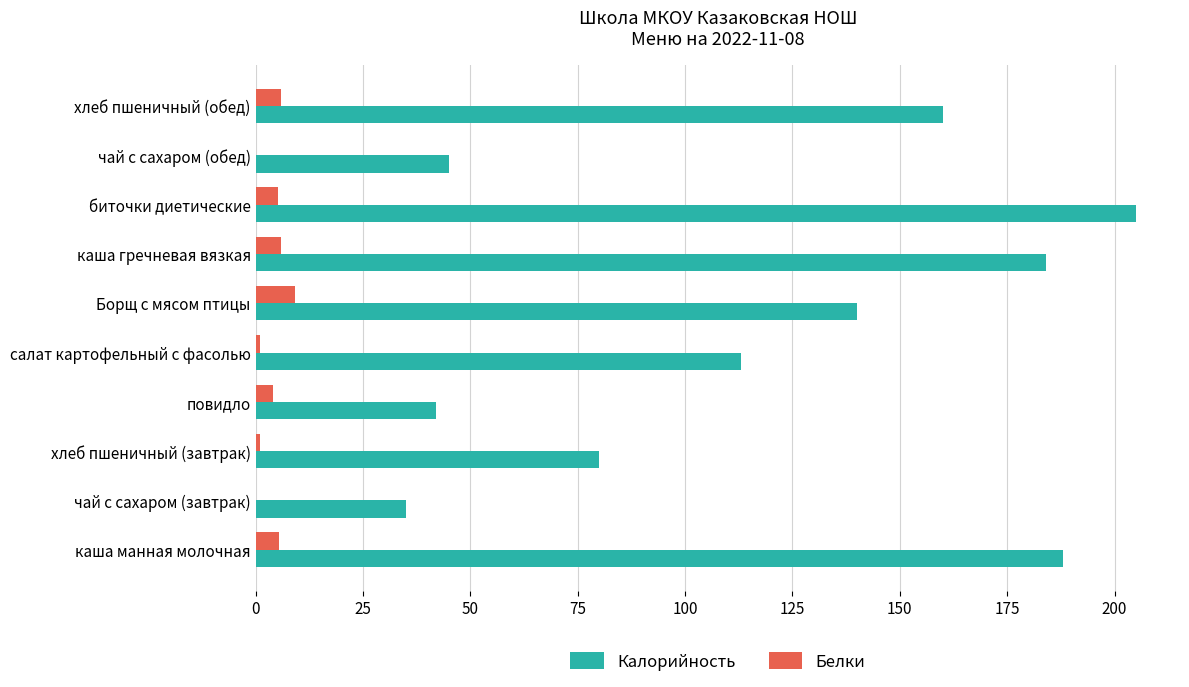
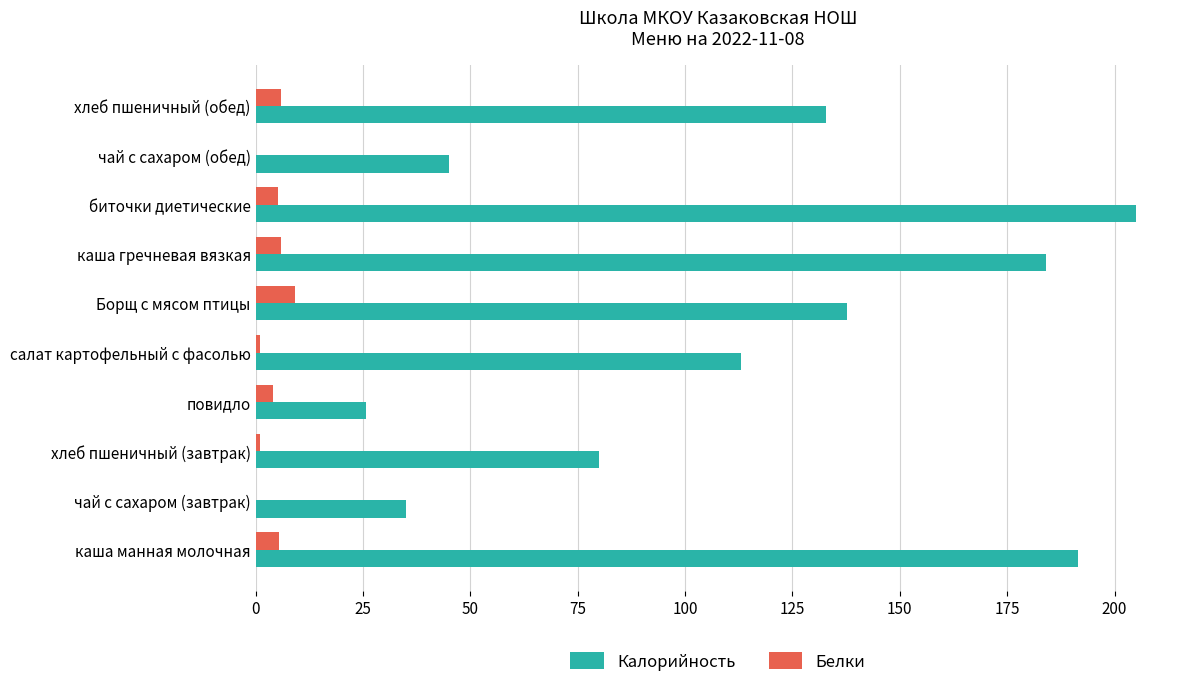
Калорийность, хлеб пшеничный (обед): 160 -> 133
Калорийность, Борщ с мясом птицы: 140 -> 138
Калорийность, повидло: 42 -> 26
Калорийность, каша манная молочная: 188 -> 191
